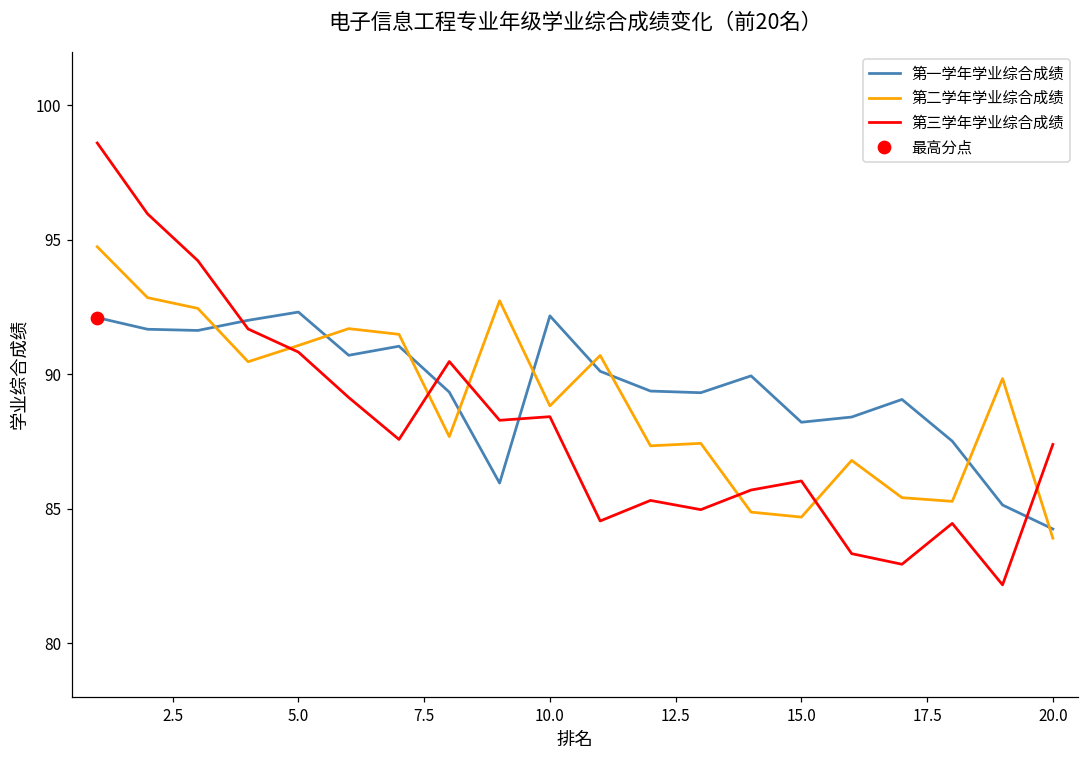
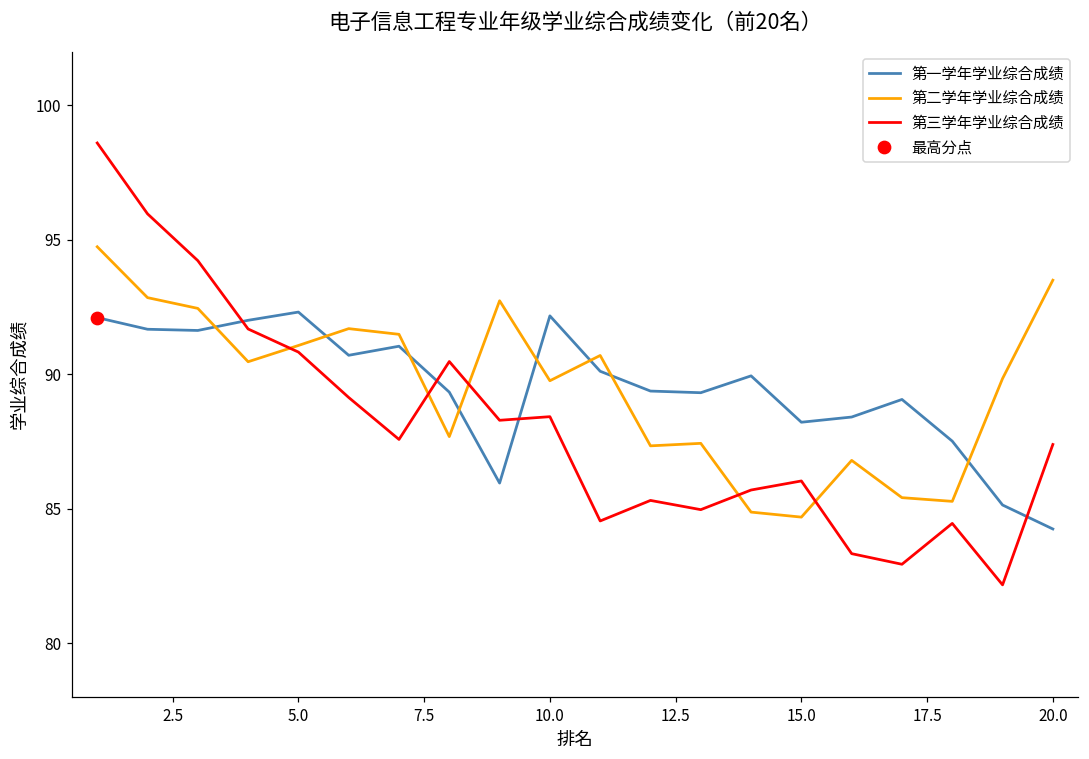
第二学年学业综合成绩, 10.0: 88.8 -> 89.8
第二学年学业综合成绩, 20.0: 83.9 -> 93.5
